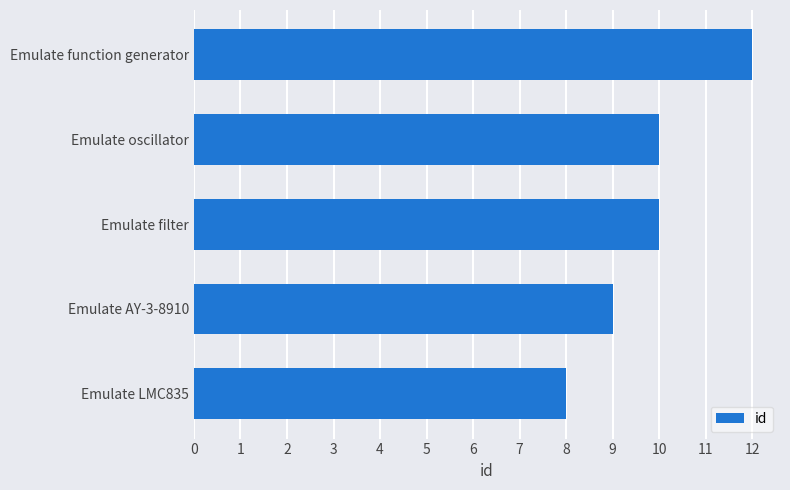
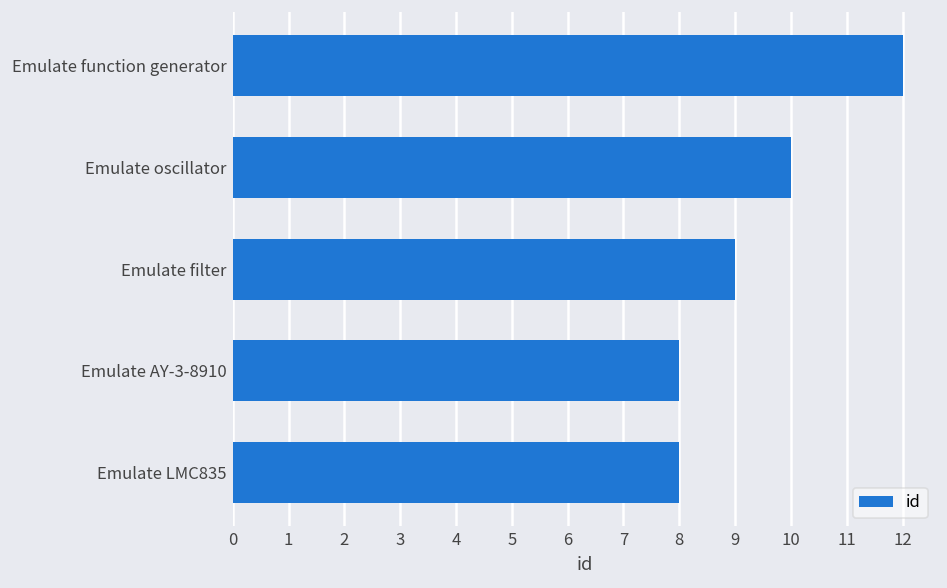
Emulate filter: 10 -> 9
Emulate AY-3-8910: 9 -> 8
